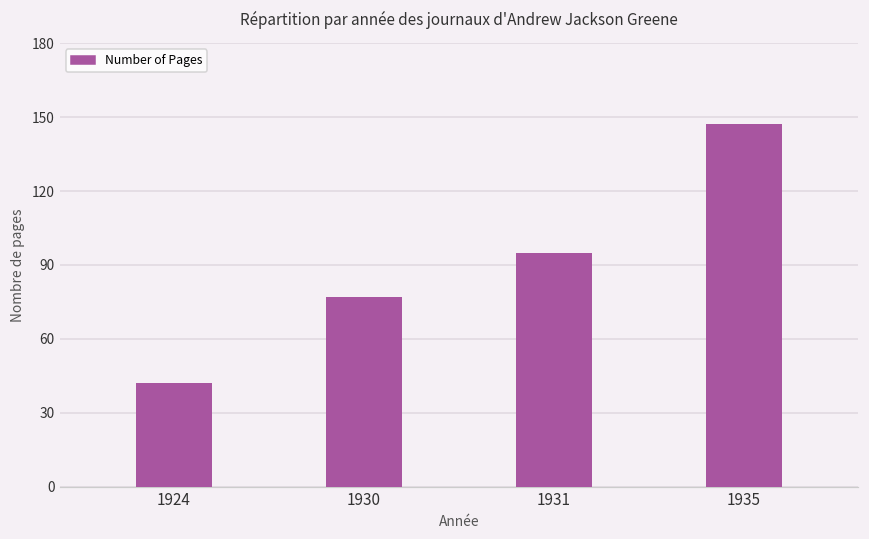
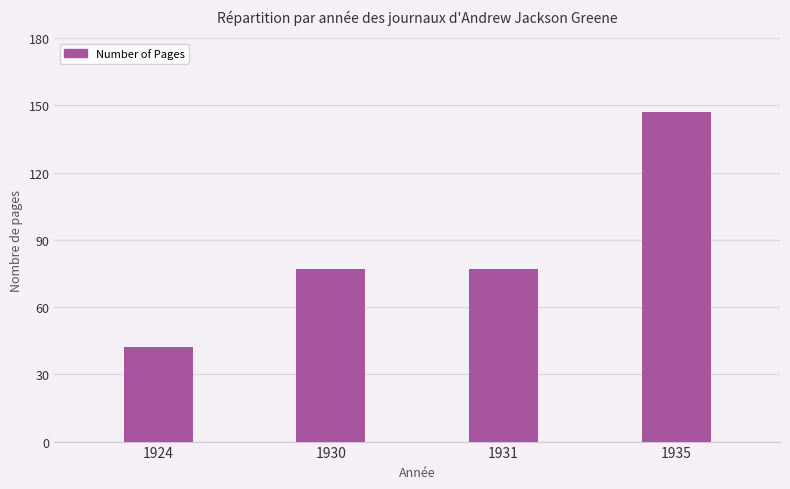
1931: 95 -> 77
